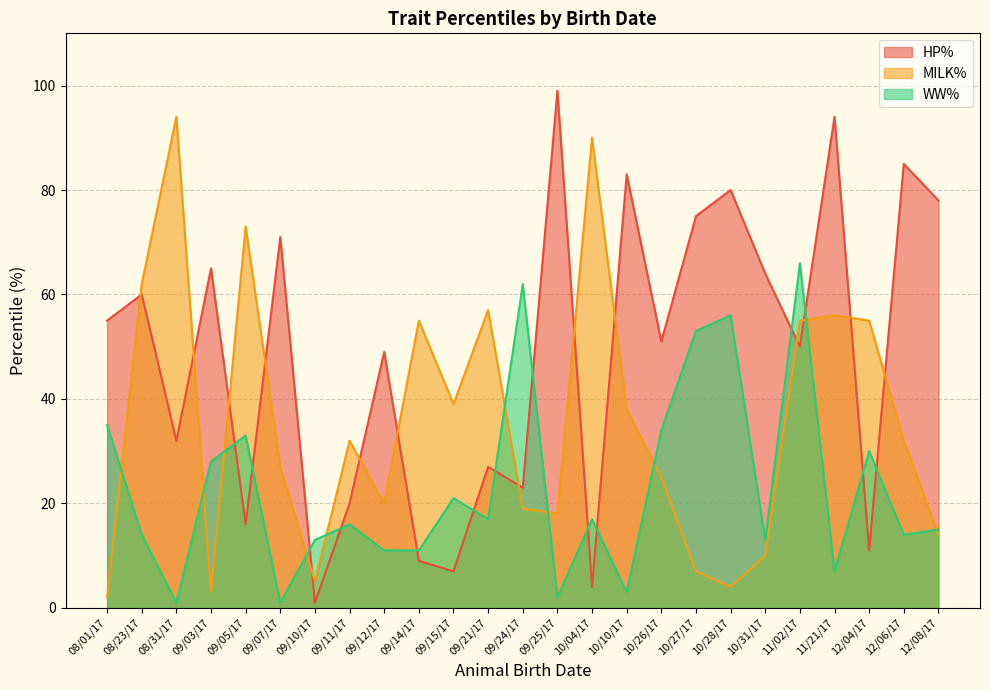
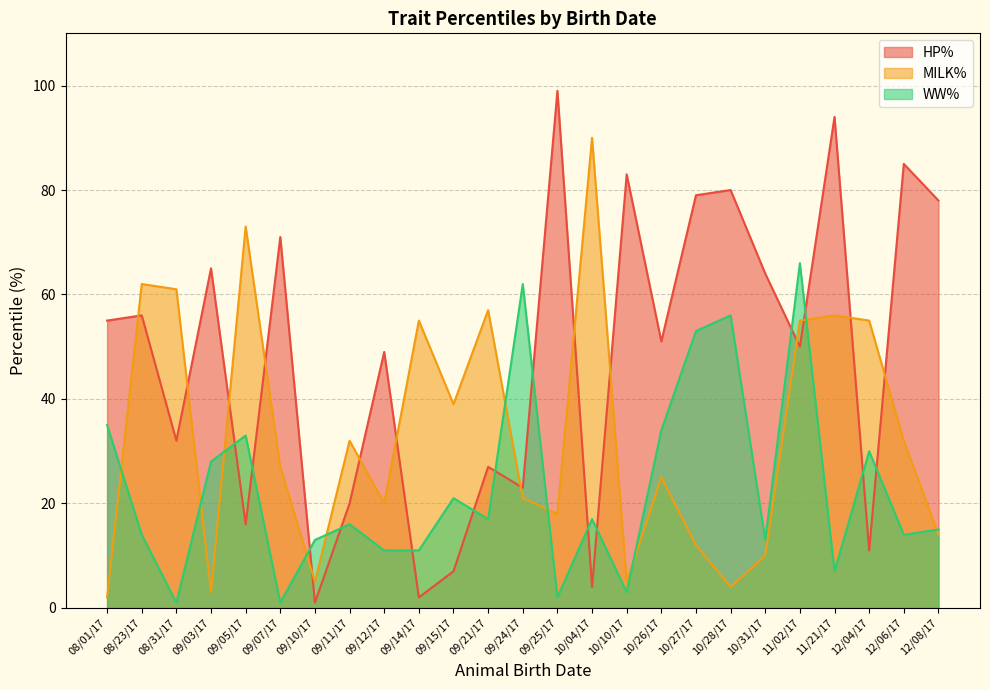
HP%, 08/23/17: 60 -> 56
MILK%, 08/31/17: 94 -> 61
HP%, 09/14/17: 9 -> 2
MILK%, 09/24/17: 19 -> 21
MILK%, 10/10/17: 38 -> 5
HP%, 10/27/17: 75 -> 79
MILK%, 10/27/17: 7 -> 12
